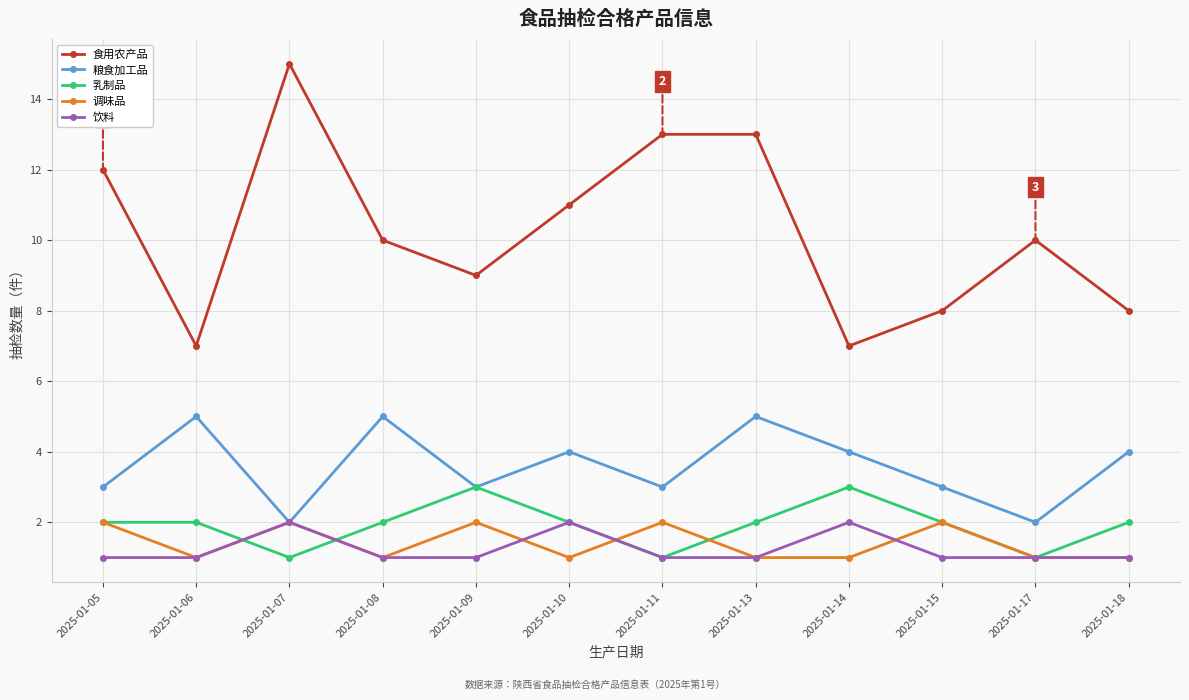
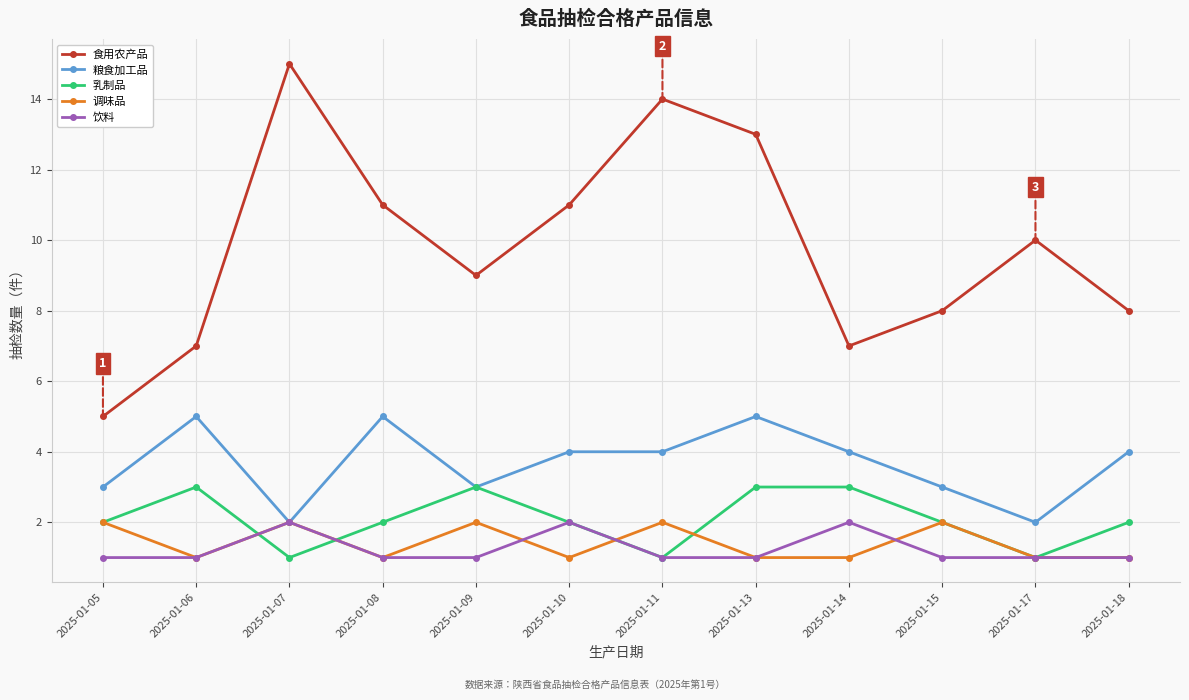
食用农产品, 2025-01-05: 12 -> 5
乳制品, 2025-01-06: 2 -> 3
食用农产品, 2025-01-08: 10 -> 11
食用农产品, 2025-01-11: 13 -> 14
粮食加工品, 2025-01-11: 3 -> 4
乳制品, 2025-01-13: 2 -> 3
